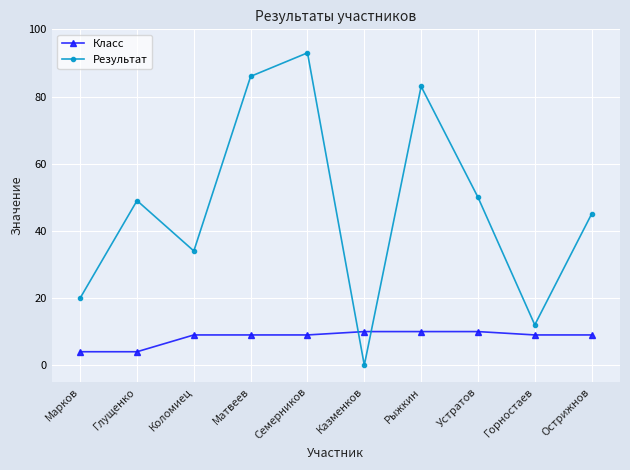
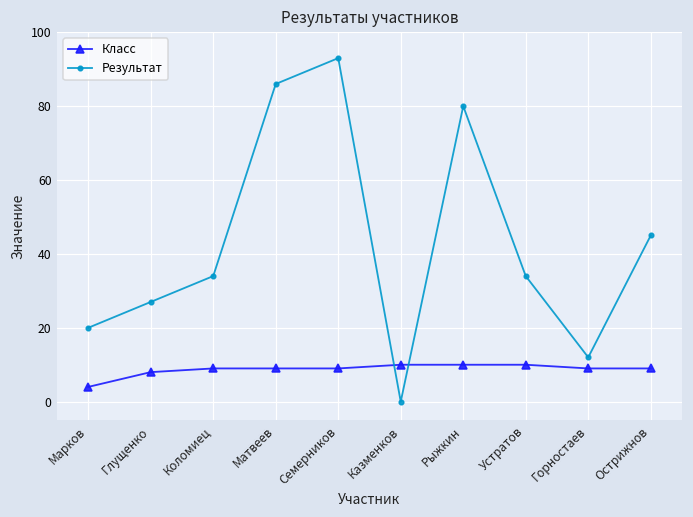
Класс, Глущенко: 4 -> 8
Результат, Глущенко: 49 -> 27
Результат, Рыжкин: 83 -> 80
Результат, Устратов: 50 -> 34
